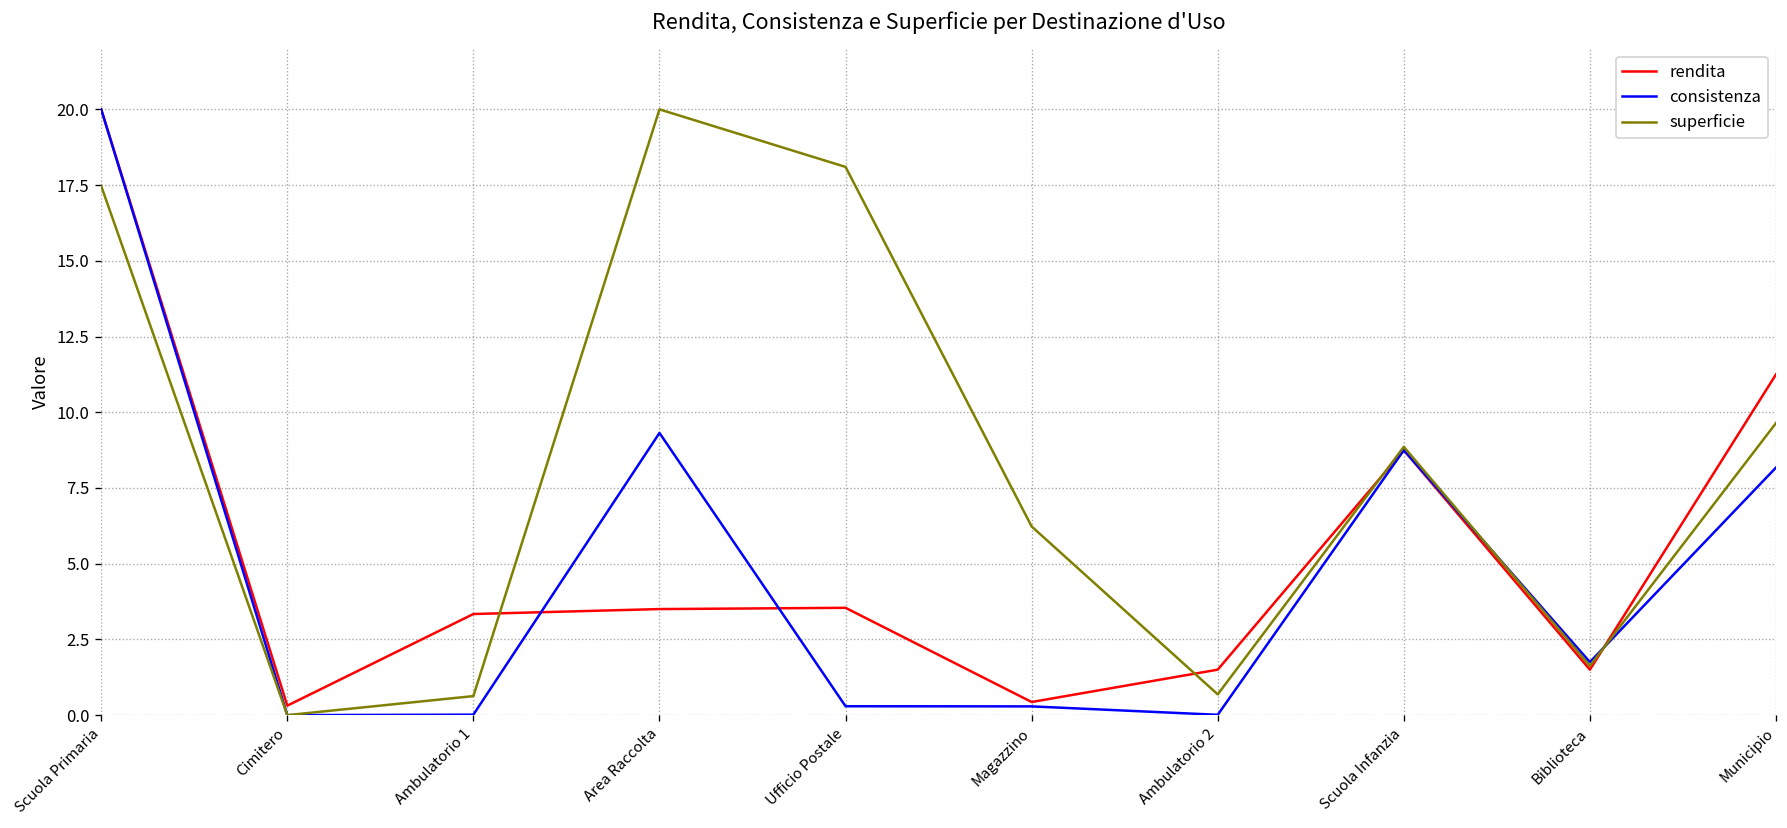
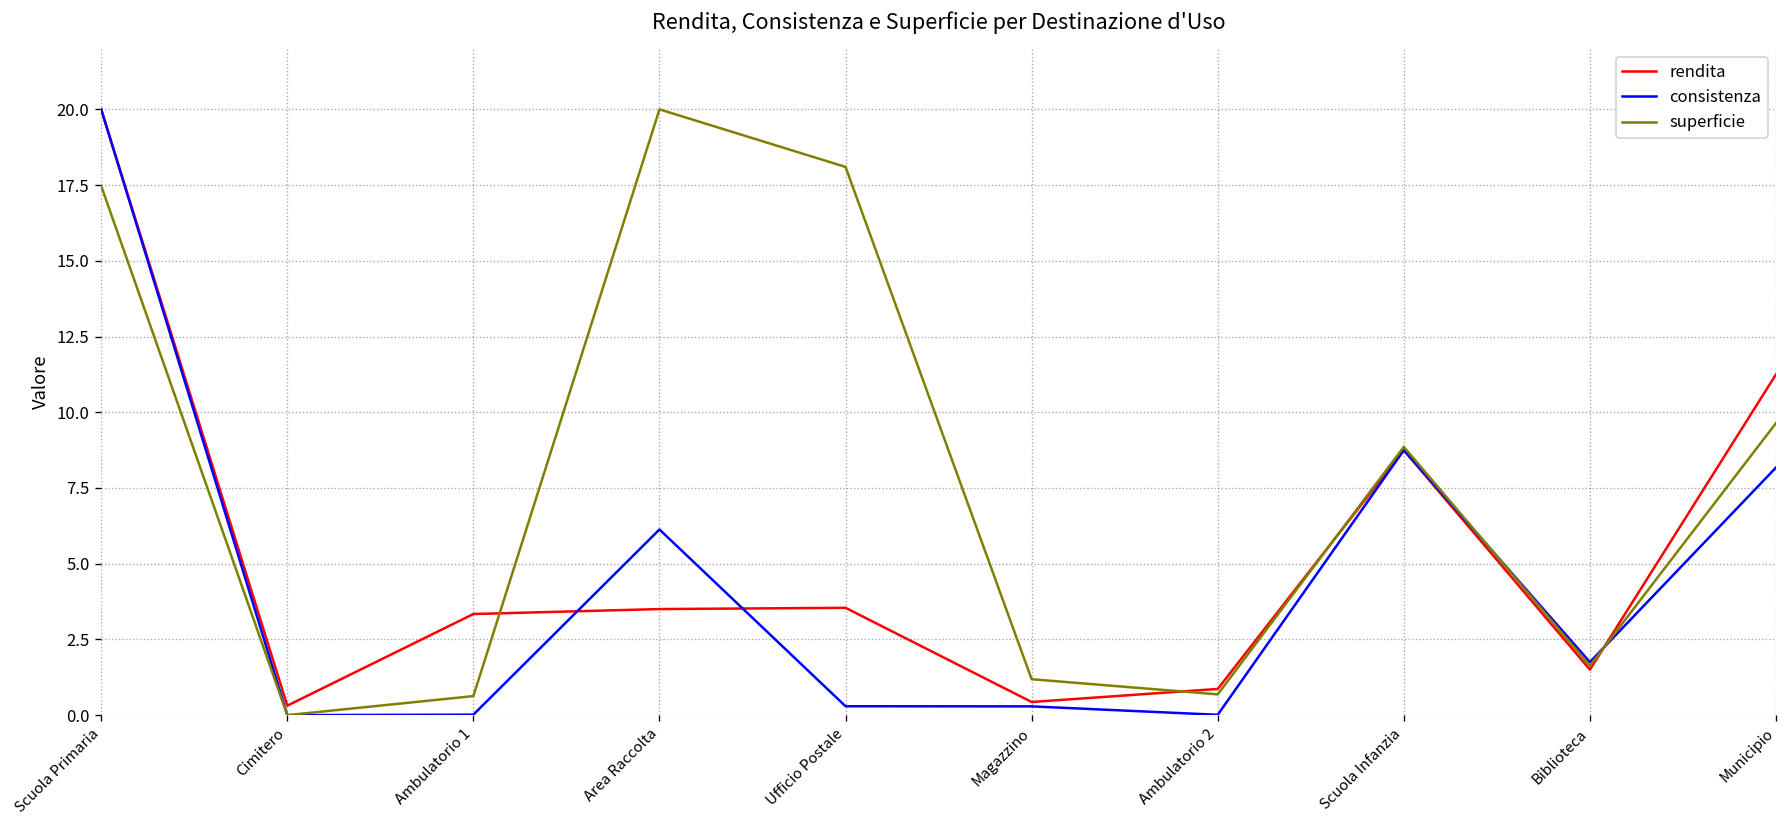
consistenza, Area Raccolta: 9.3 -> 6.1
superficie, Magazzino: 6.2 -> 1.2
rendita, Ambulatorio 2: 1.5 -> 0.9
